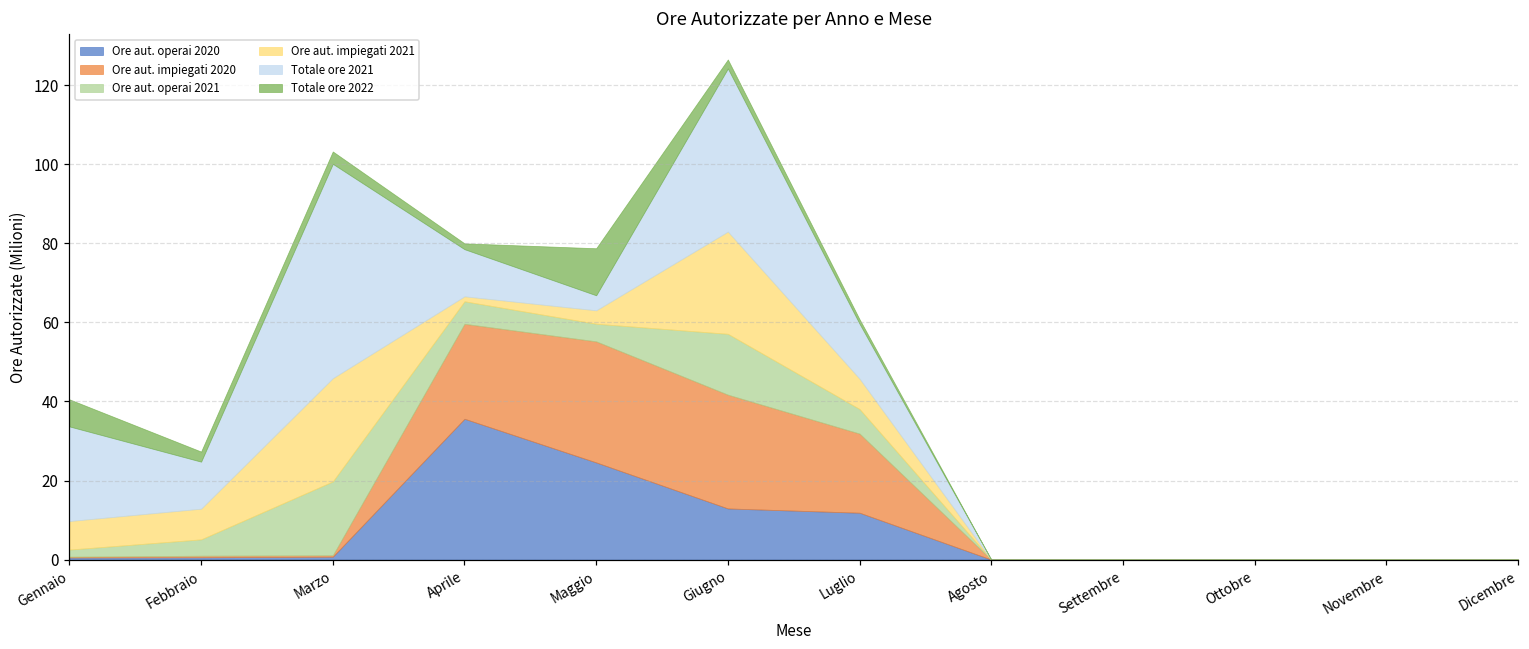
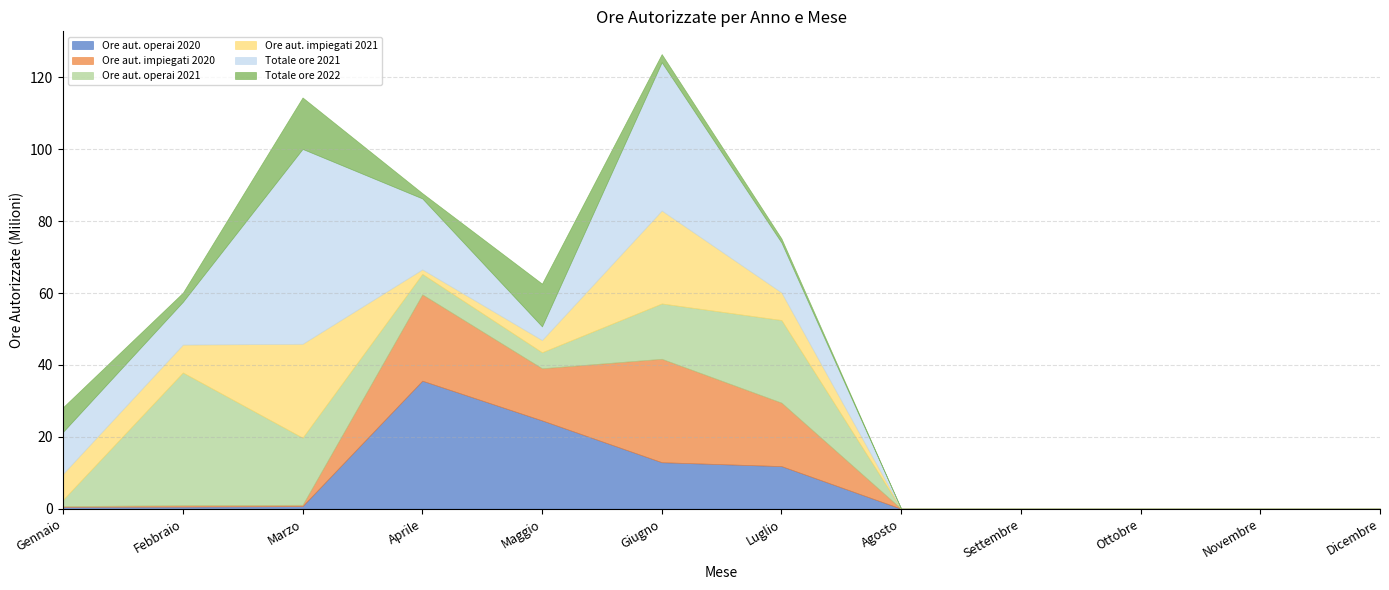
Totale ore 2021, Gennaio: 24 -> 12
Ore aut. operai 2021, Febbraio: 4 -> 37
Totale ore 2022, Marzo: 3 -> 14
Totale ore 2021, Aprile: 12 -> 20
Ore aut. impiegati 2020, Maggio: 31 -> 15
Ore aut. impiegati 2020, Luglio: 20 -> 18
Ore aut. operai 2021, Luglio: 6 -> 23
